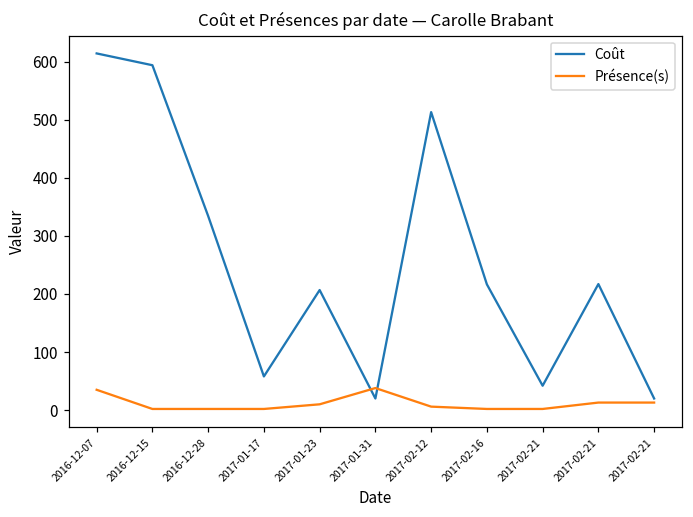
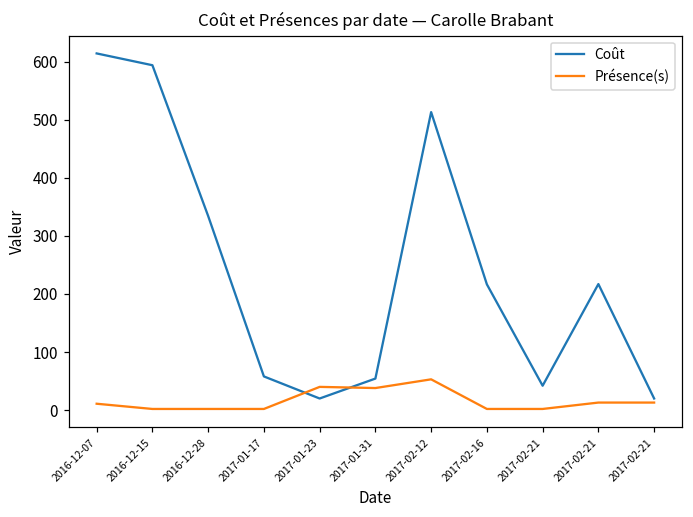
Présence(s), 2016-12-07: 40 -> 10
Coût, 2017-01-23: 210 -> 20
Présence(s), 2017-01-23: 10 -> 40
Coût, 2017-01-31: 20 -> 50
Présence(s), 2017-02-12: 10 -> 50
